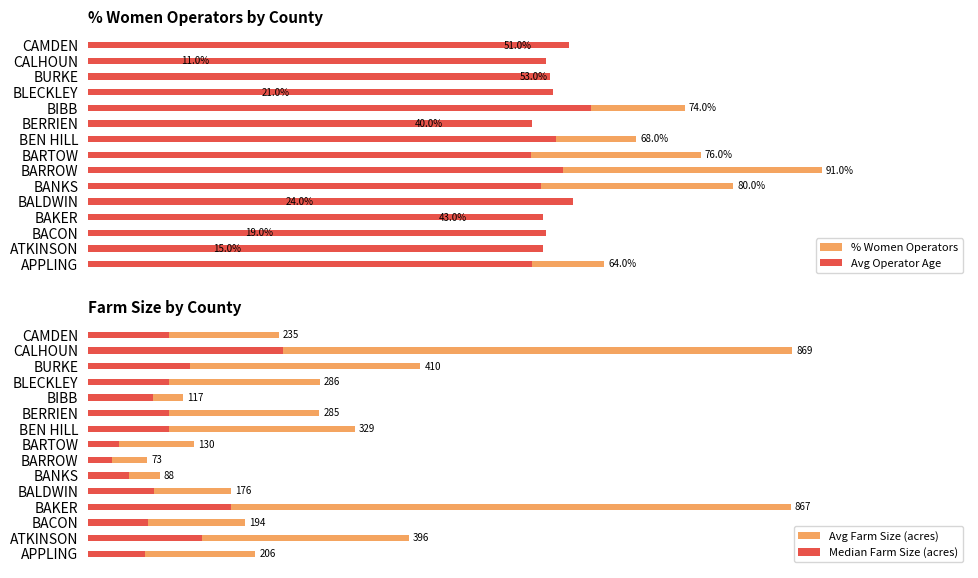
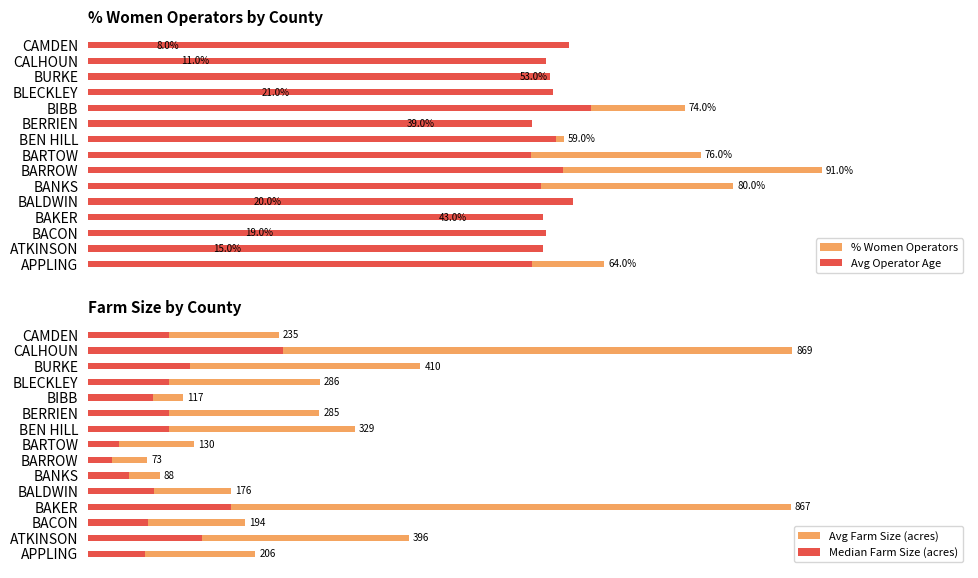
% Women Operators by County, % Women Operators, CAMDEN: 51.0% -> 8.0%
% Women Operators by County, % Women Operators, BERRIEN: 40.0% -> 39.0%
% Women Operators by County, % Women Operators, BEN HILL: 68.0% -> 59.0%
% Women Operators by County, % Women Operators, BALDWIN: 24.0% -> 20.0%
